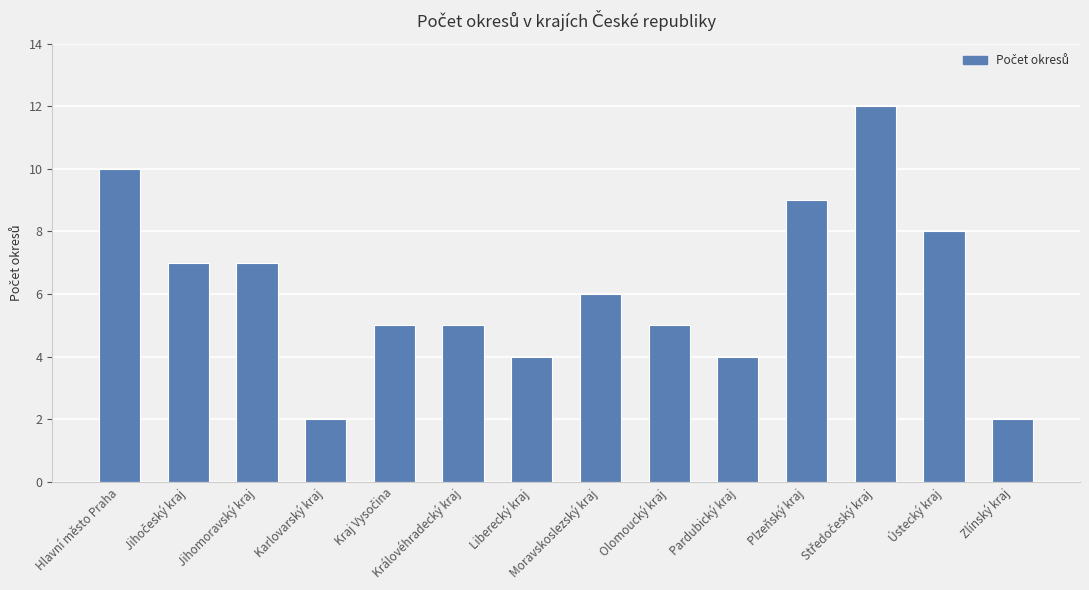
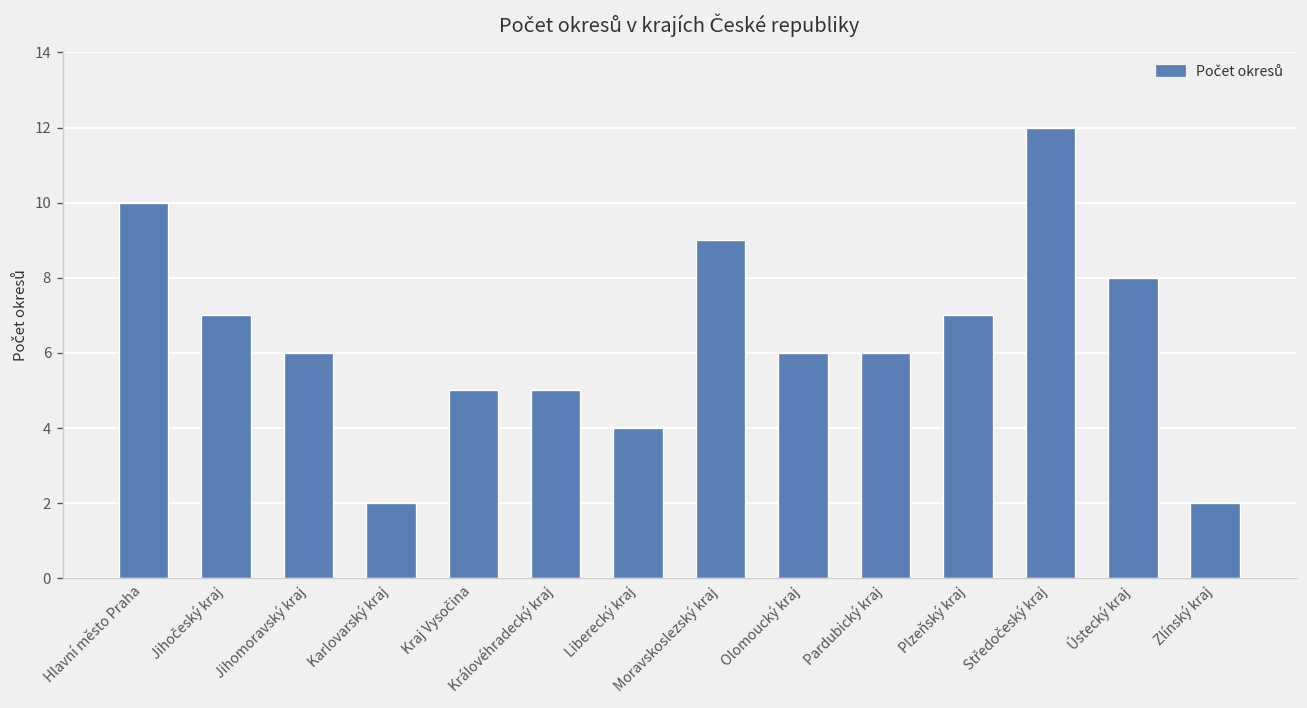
Jihomoravský kraj: 7 -> 6
Moravskoslezský kraj: 6 -> 9
Olomoucký kraj: 5 -> 6
Pardubický kraj: 4 -> 6
Plzeňský kraj: 9 -> 7
